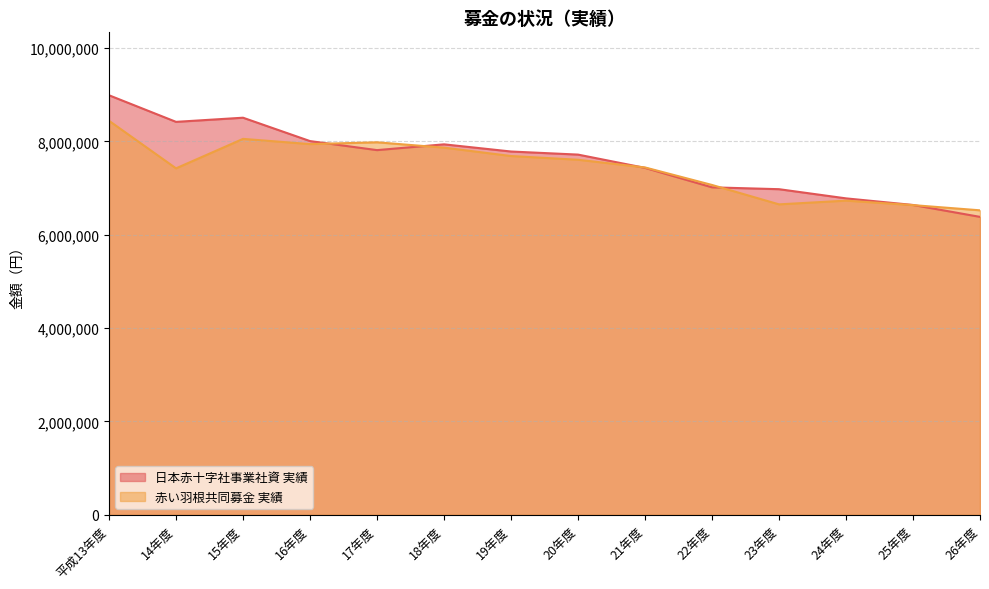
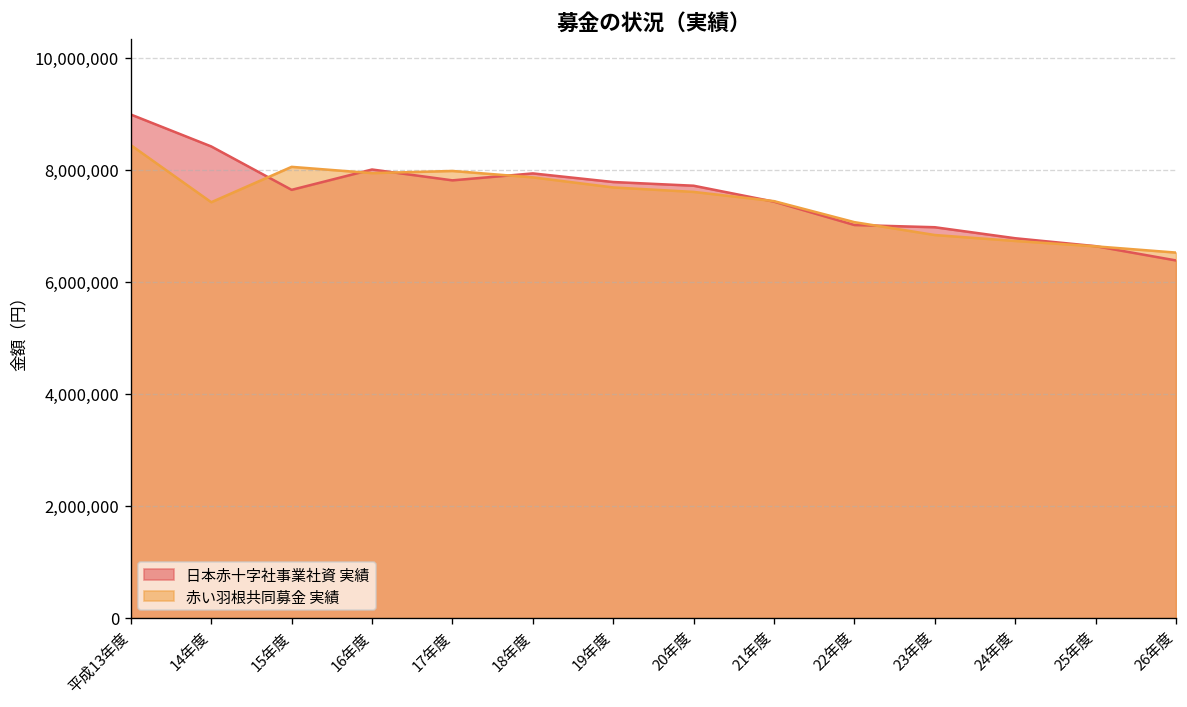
日本赤十字社事業社資 実績, 15年度: 8,500,000 -> 7,600,000
赤い羽根共同募金 実績, 23年度: 6,600,000 -> 6,800,000
